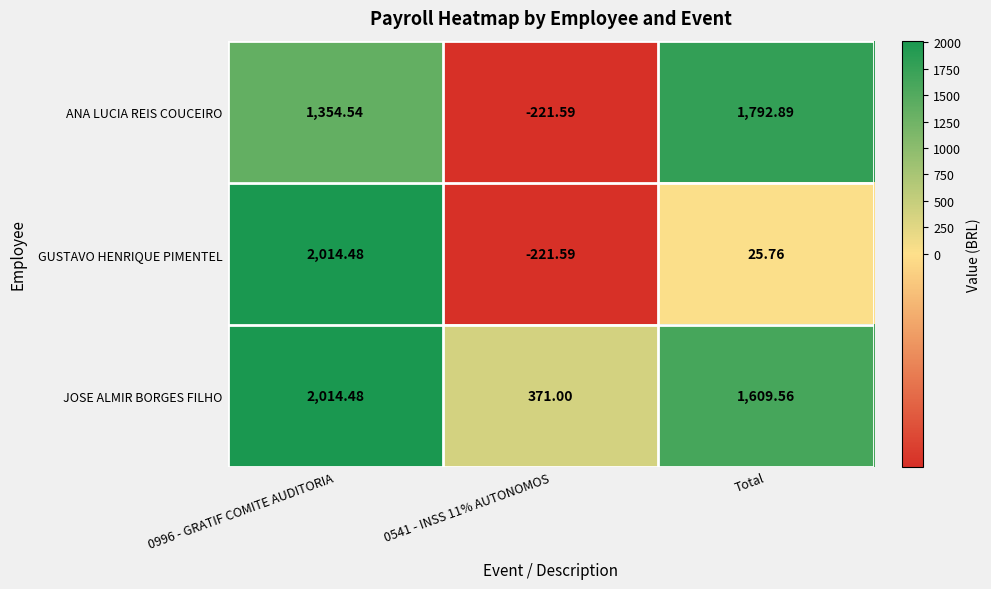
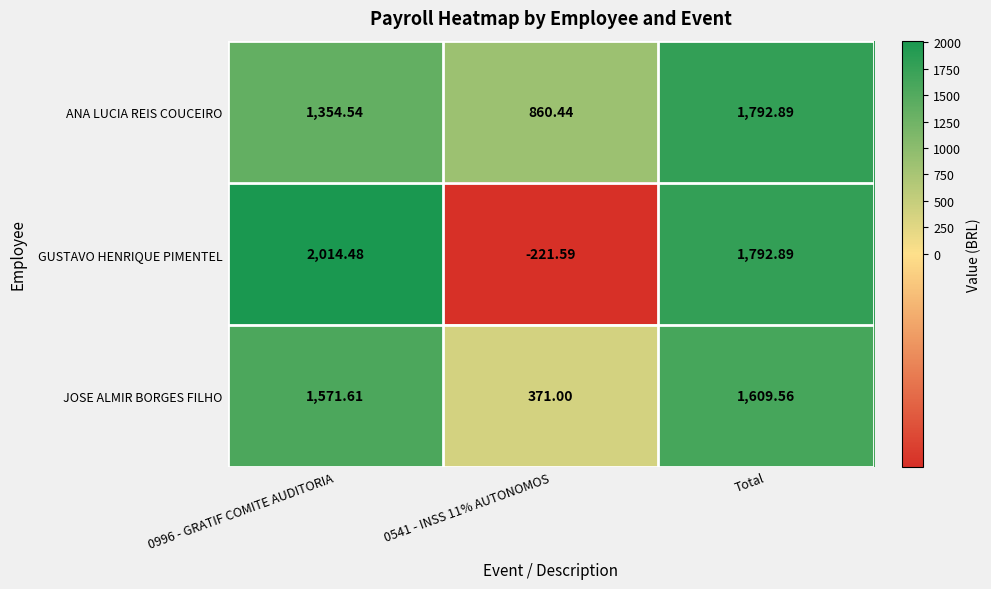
ANA LUCIA REIS COUCEIRO, 0541 - INSS 11% AUTONOMOS: -221.59 -> 860.44
GUSTAVO HENRIQUE PIMENTEL, Total: 25.76 -> 1,792.89
JOSE ALMIR BORGES FILHO, 0996 - GRATIF COMITE AUDITORIA: 2,014.48 -> 1,571.61
